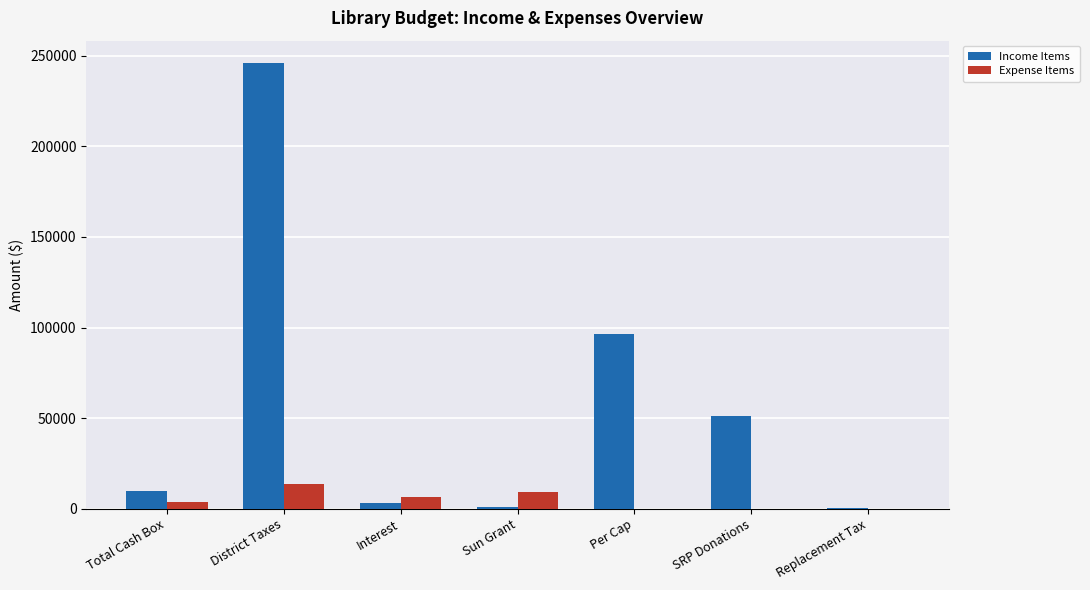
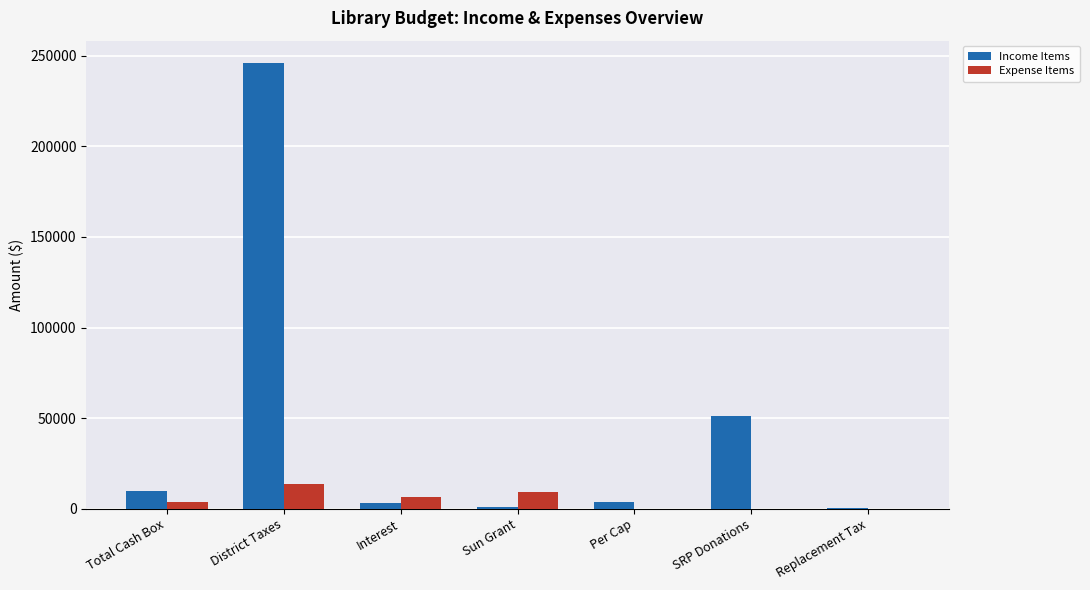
Income Items, Per Cap: 97000 -> 4000
